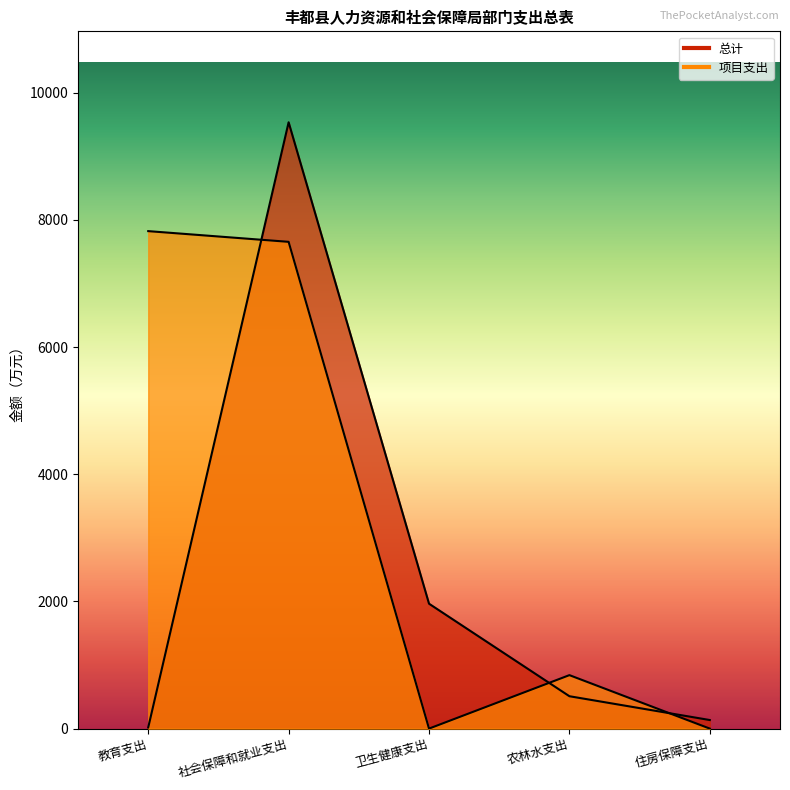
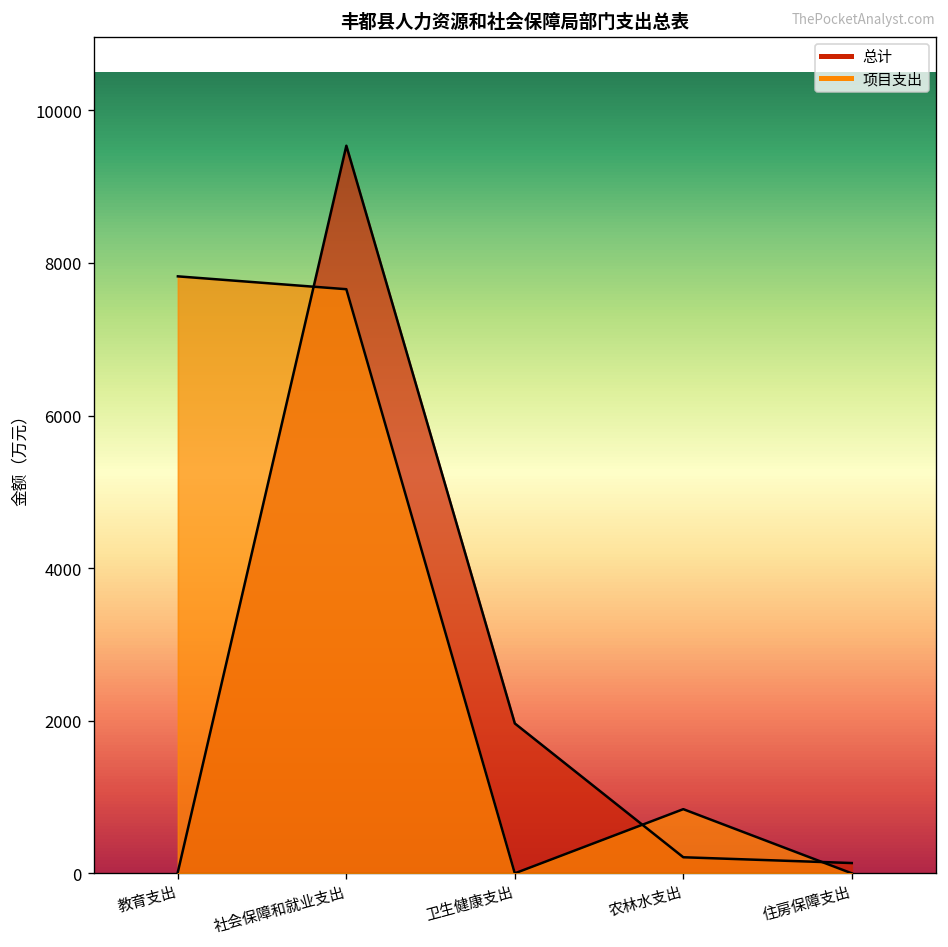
总计, 农林水支出: 500 -> 200
